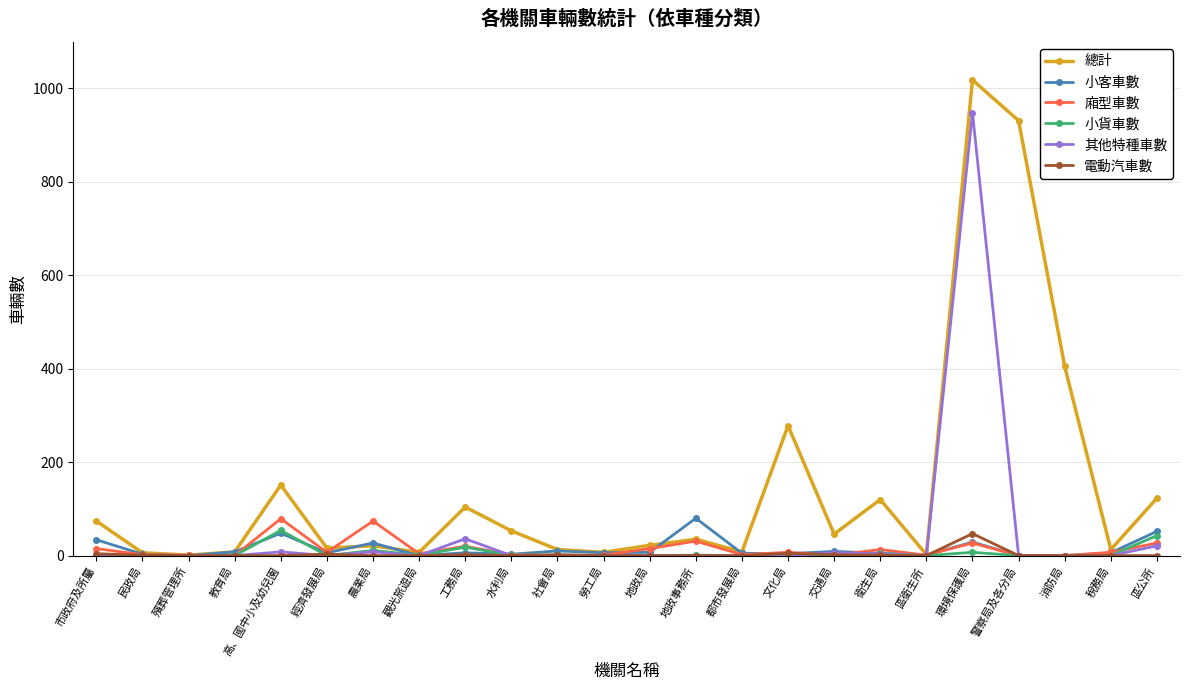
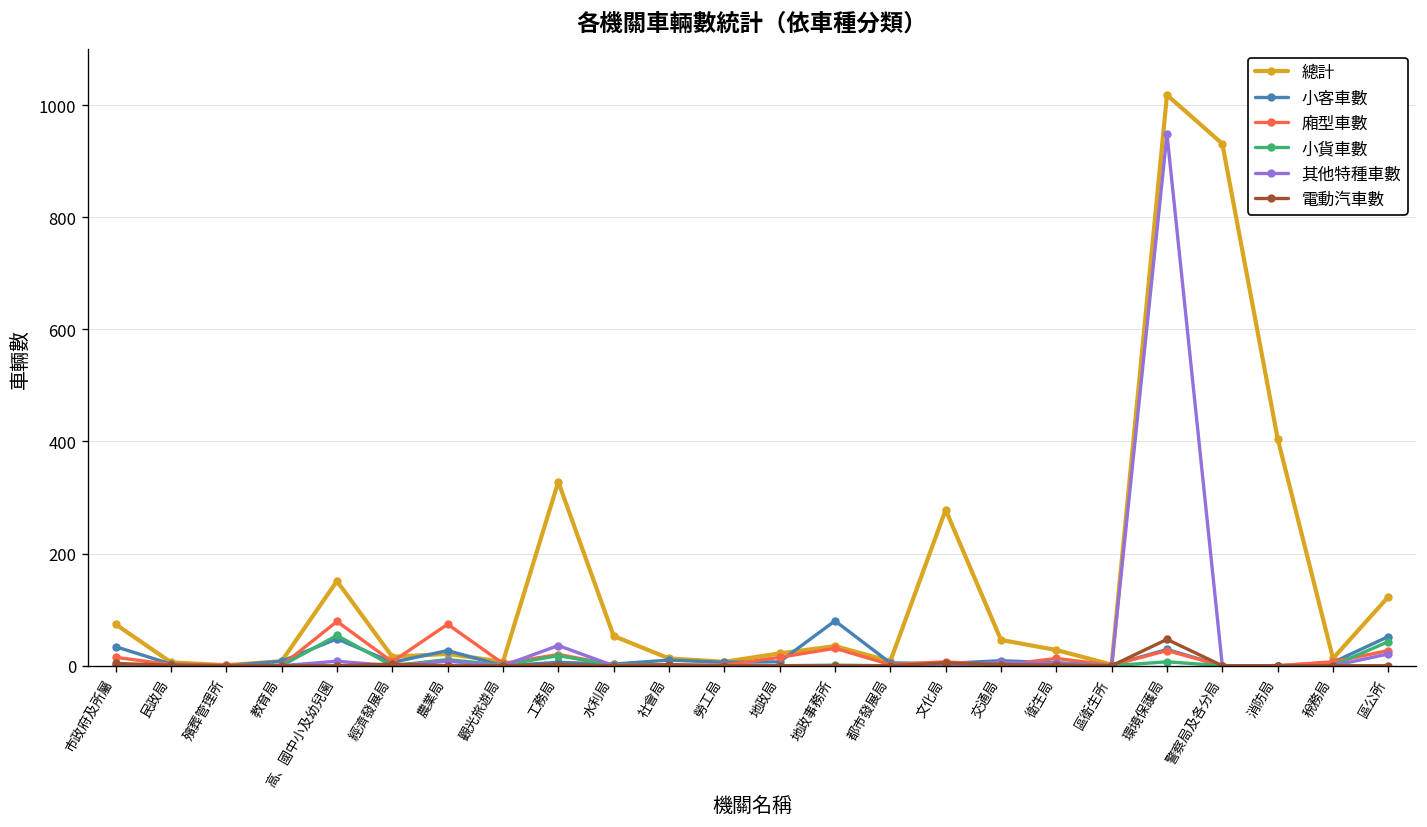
總計, 工務局: 100 -> 330
總計, 衛生局: 120 -> 30
